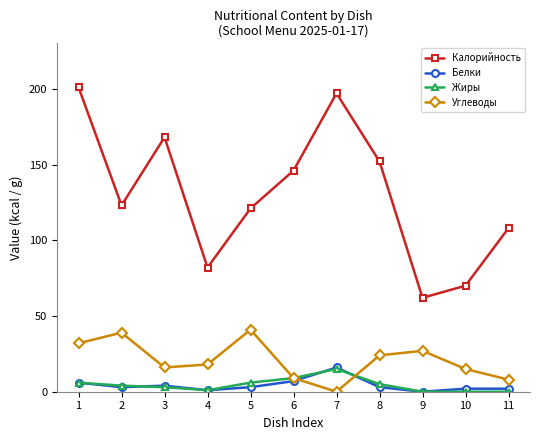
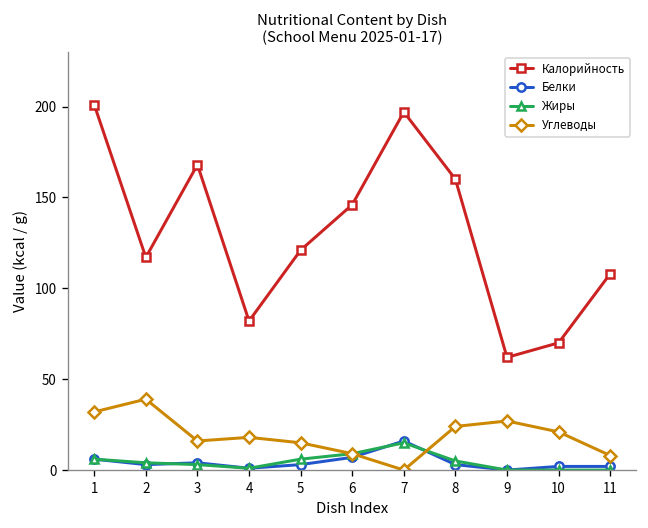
Калорийность, 2: 123 -> 117
Углеводы, 5: 41 -> 15
Калорийность, 8: 152 -> 160
Углеводы, 10: 15 -> 21
